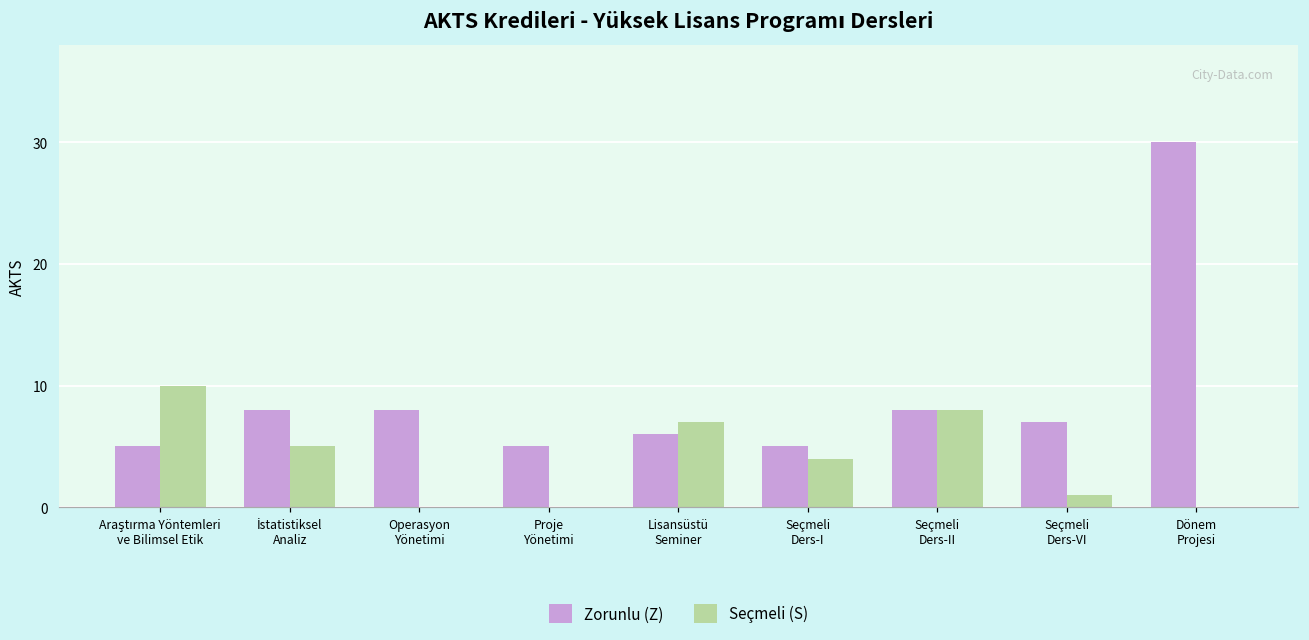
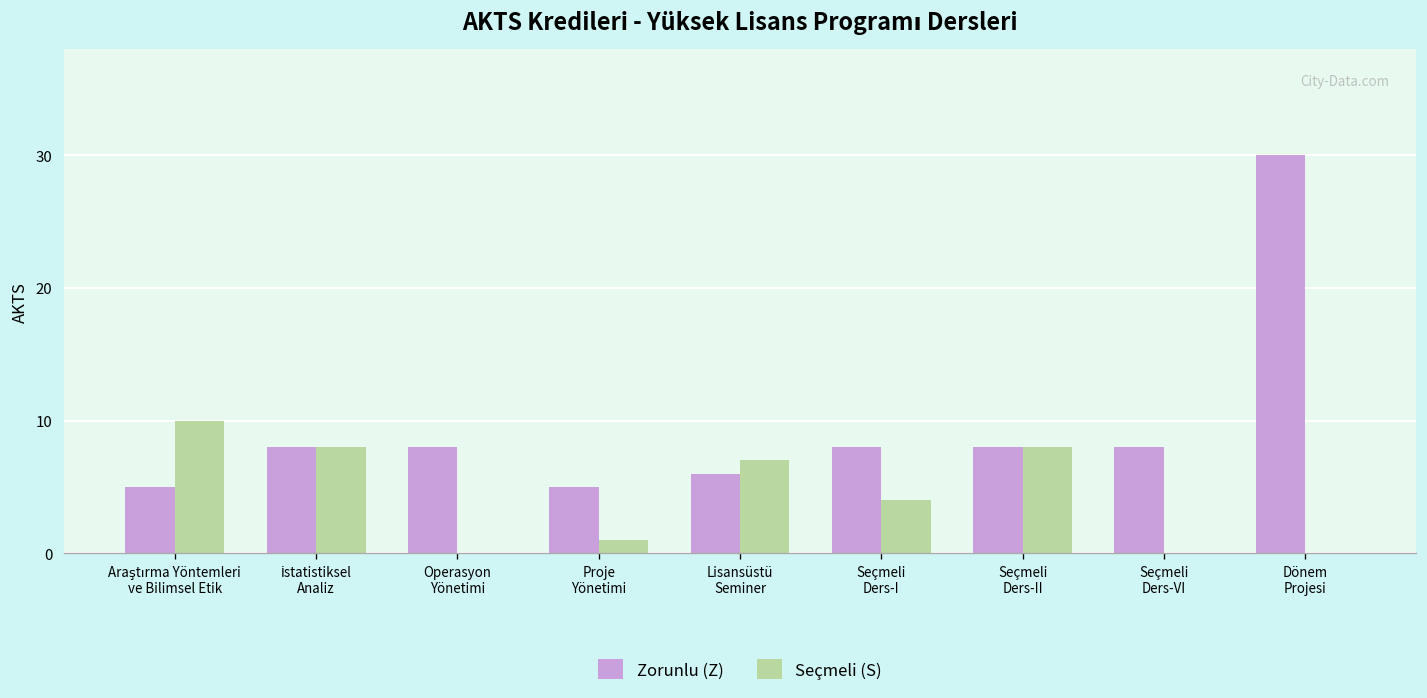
Seçmeli (S), İstatistiksel Analiz: 5 -> 8
Seçmeli (S), Proje Yönetimi: 0 -> 1
Zorunlu (Z), Seçmeli Ders-I: 5 -> 8
Zorunlu (Z), Seçmeli Ders-VI: 7 -> 8
Seçmeli (S), Seçmeli Ders-VI: 1 -> 0
